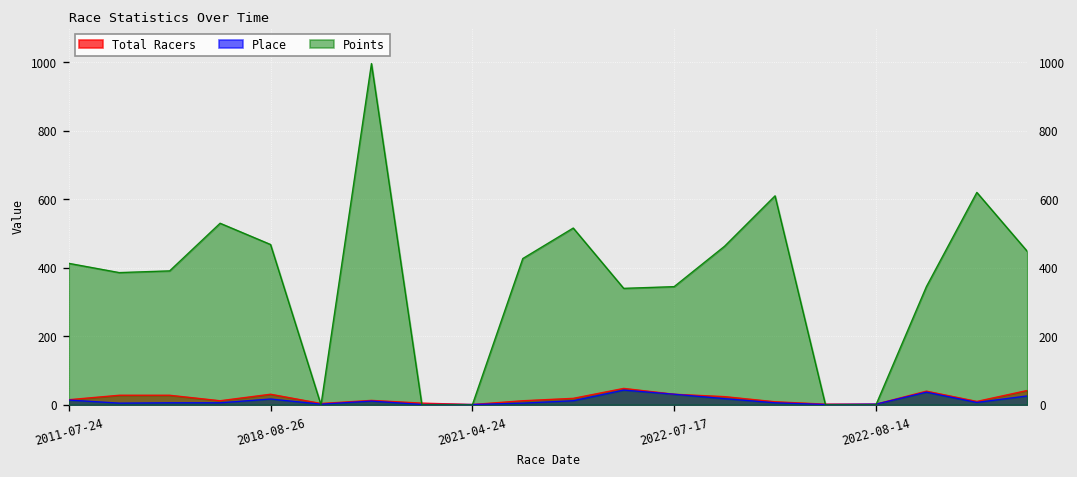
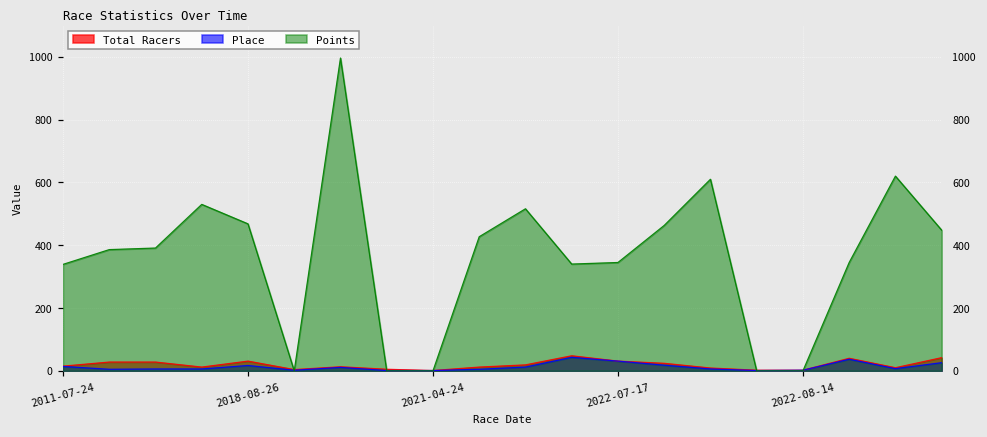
Points, 2011-07-24: 410 -> 340
